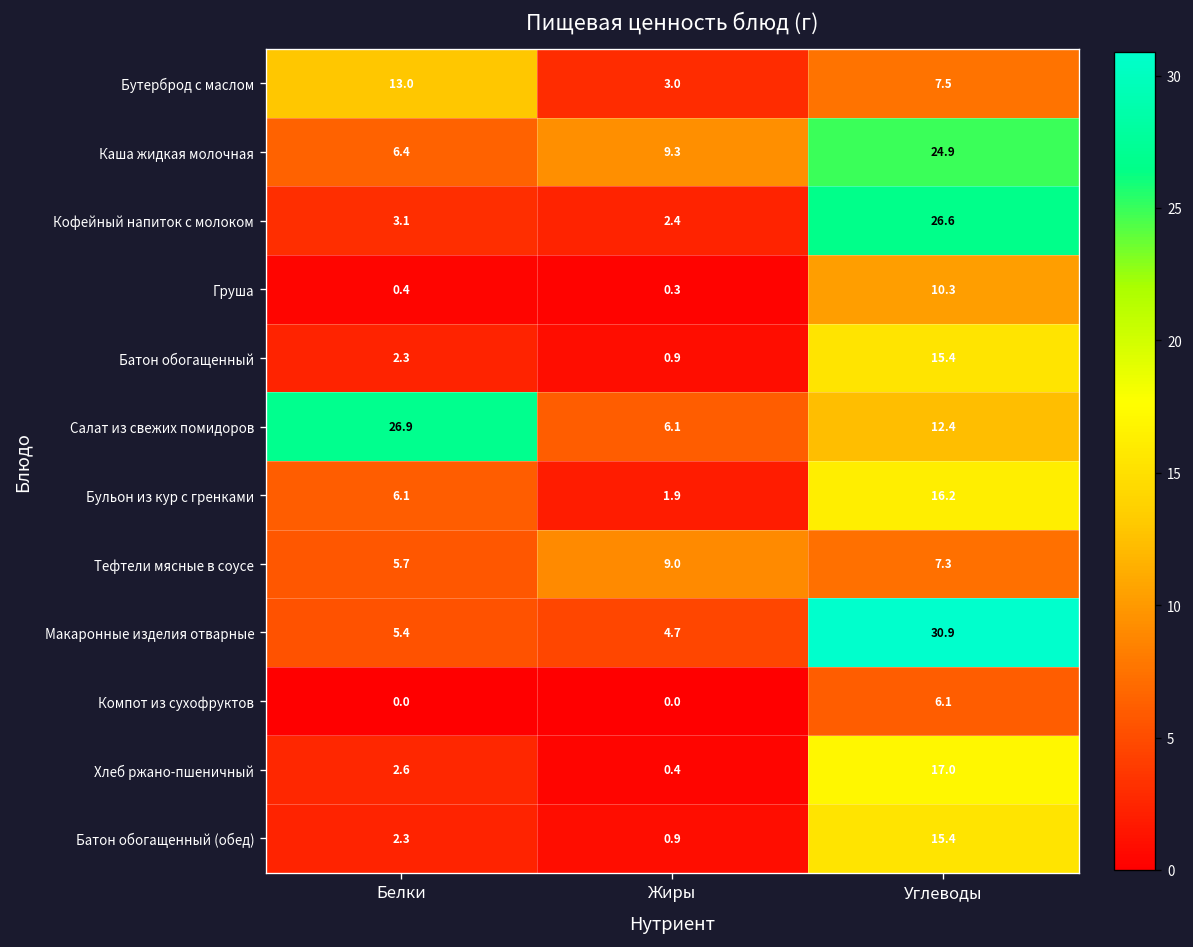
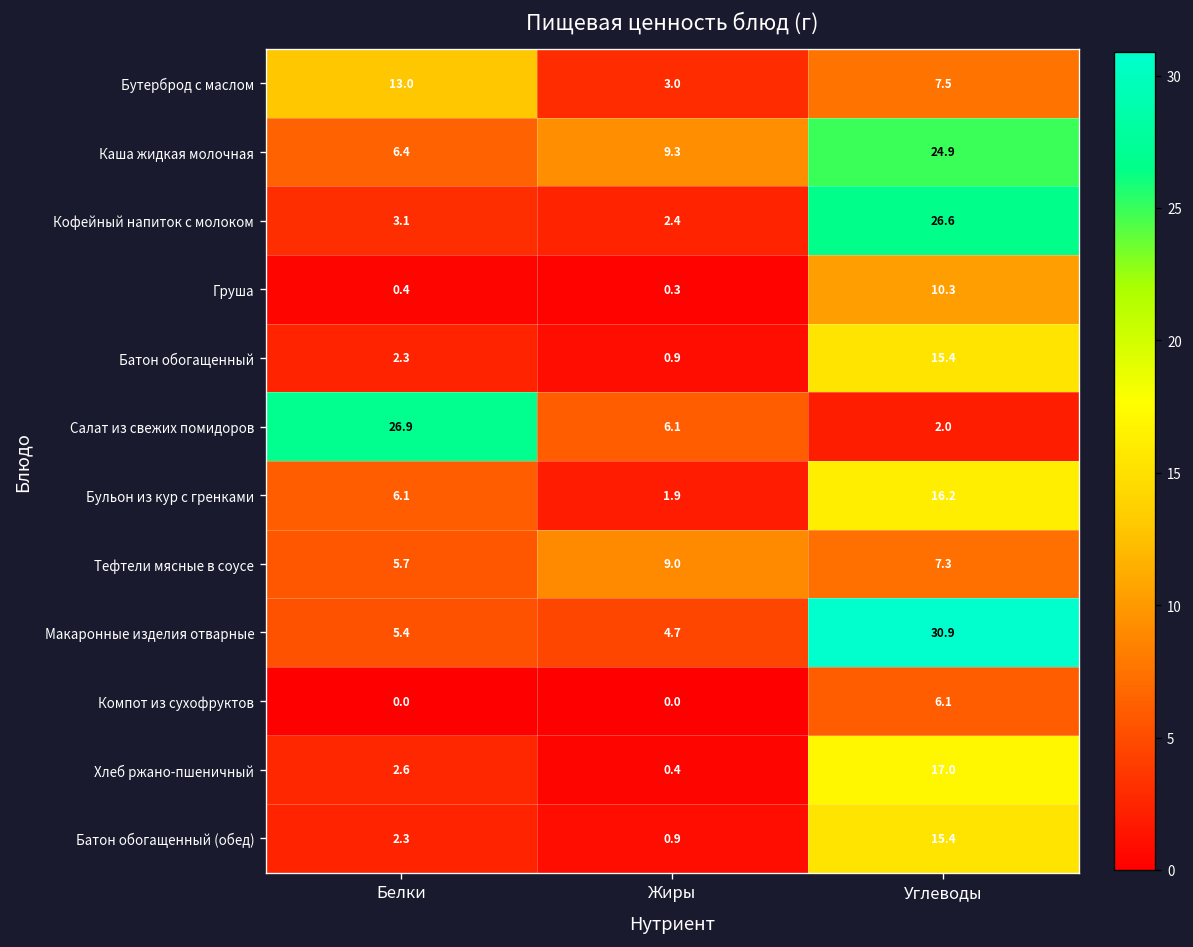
Салат из свежих помидоров, Углеводы: 12.4 -> 2.0
